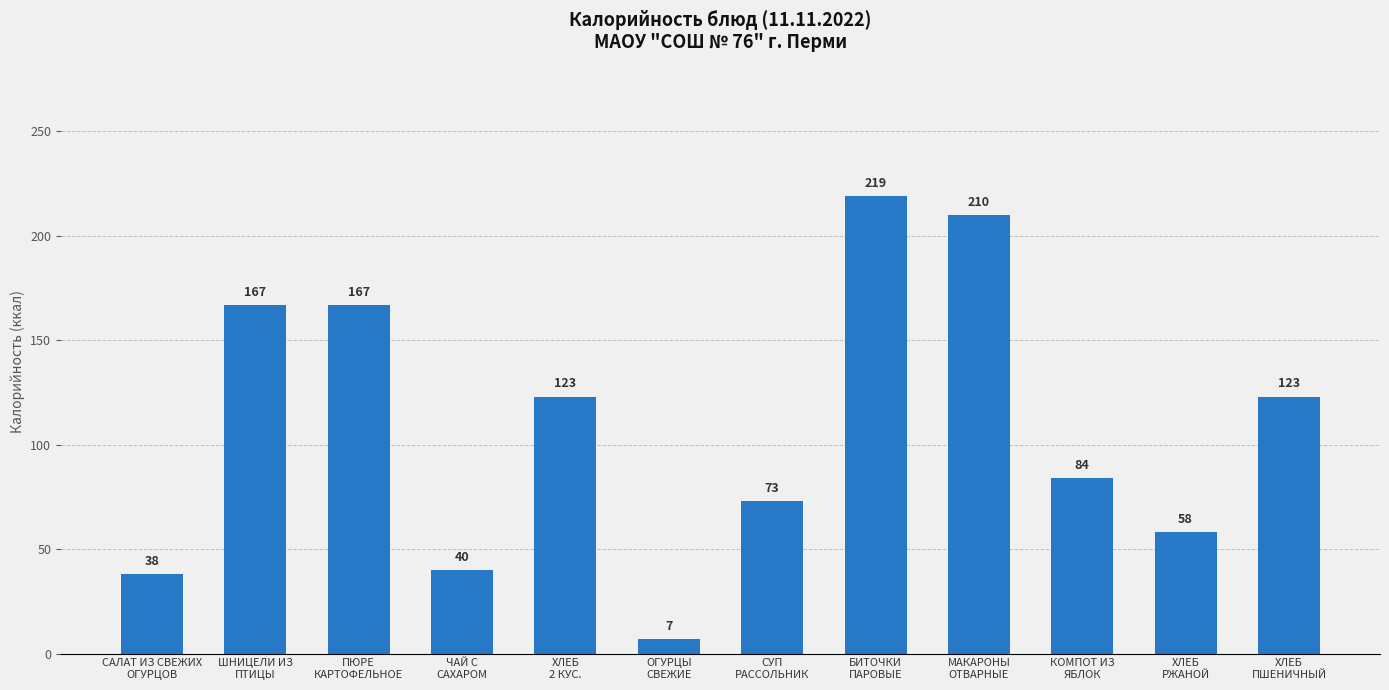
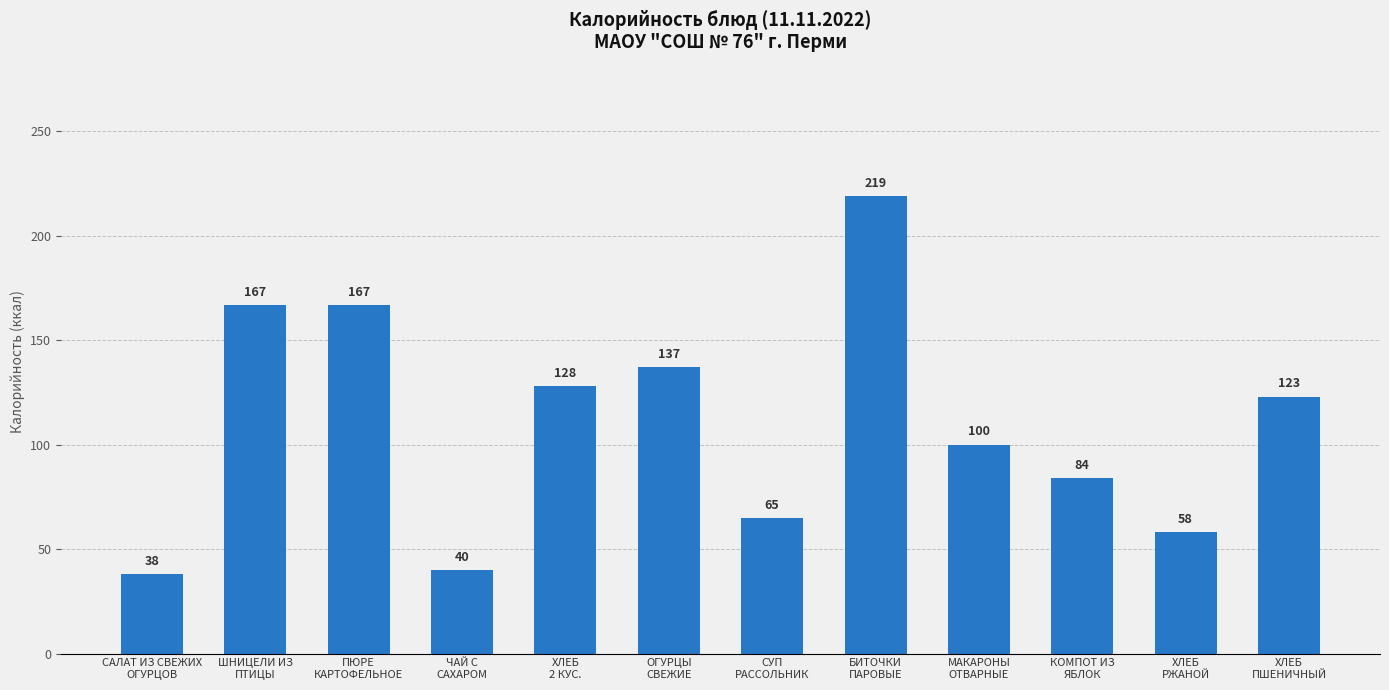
ХЛЕБ 2 КУС.: 123 -> 128
ОГУРЦЫ СВЕЖИЕ: 7 -> 137
СУП РАССОЛЬНИК: 73 -> 65
МАКАРОНЫ ОТВАРНЫЕ: 210 -> 100
